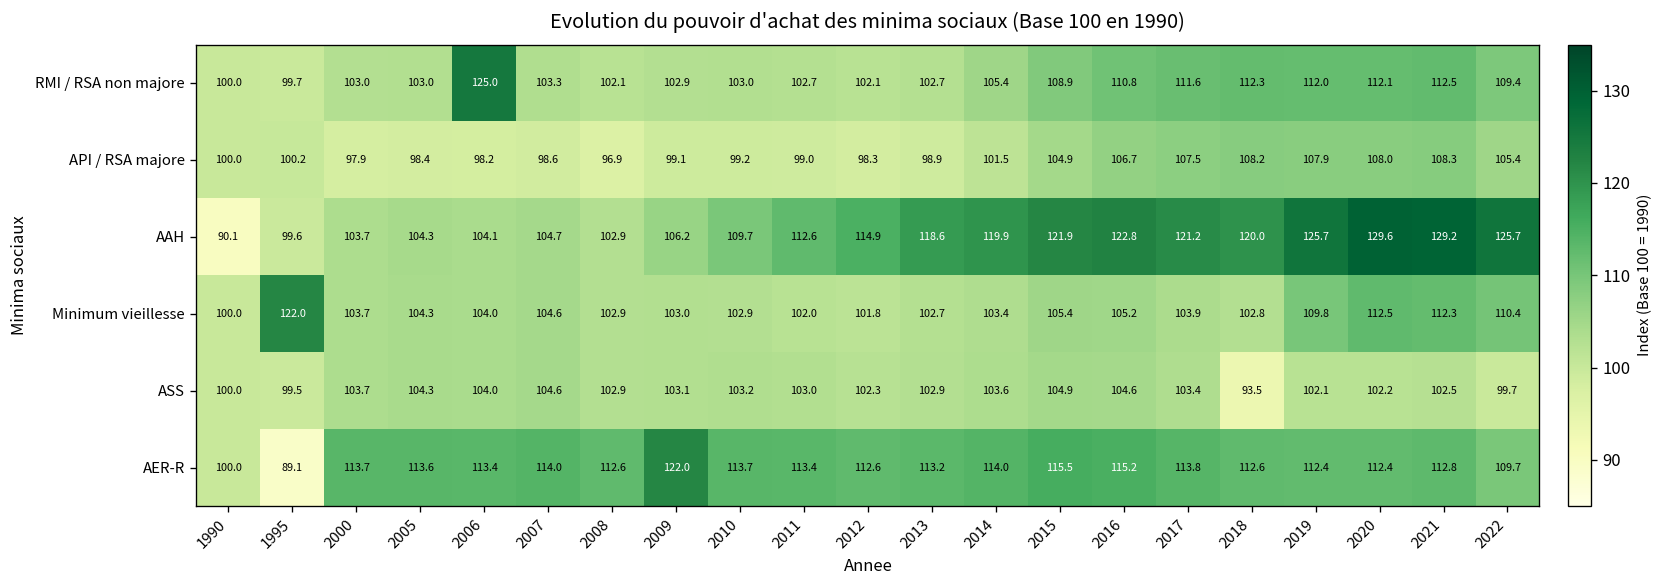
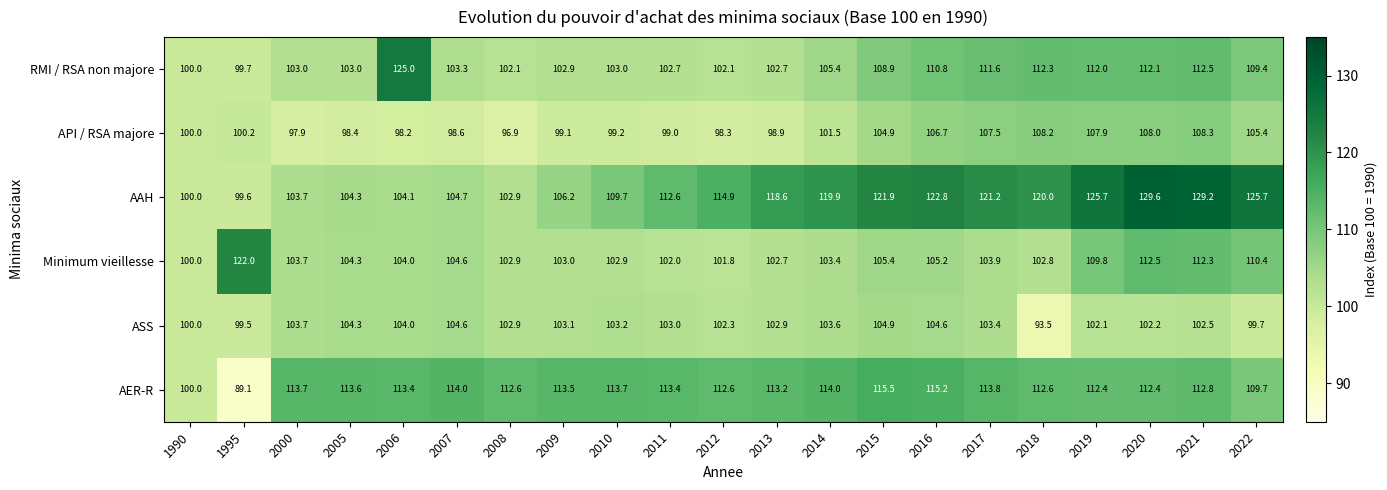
AAH, 1990: 90.1 -> 100.0
AER-R, 2009: 122.0 -> 113.5
